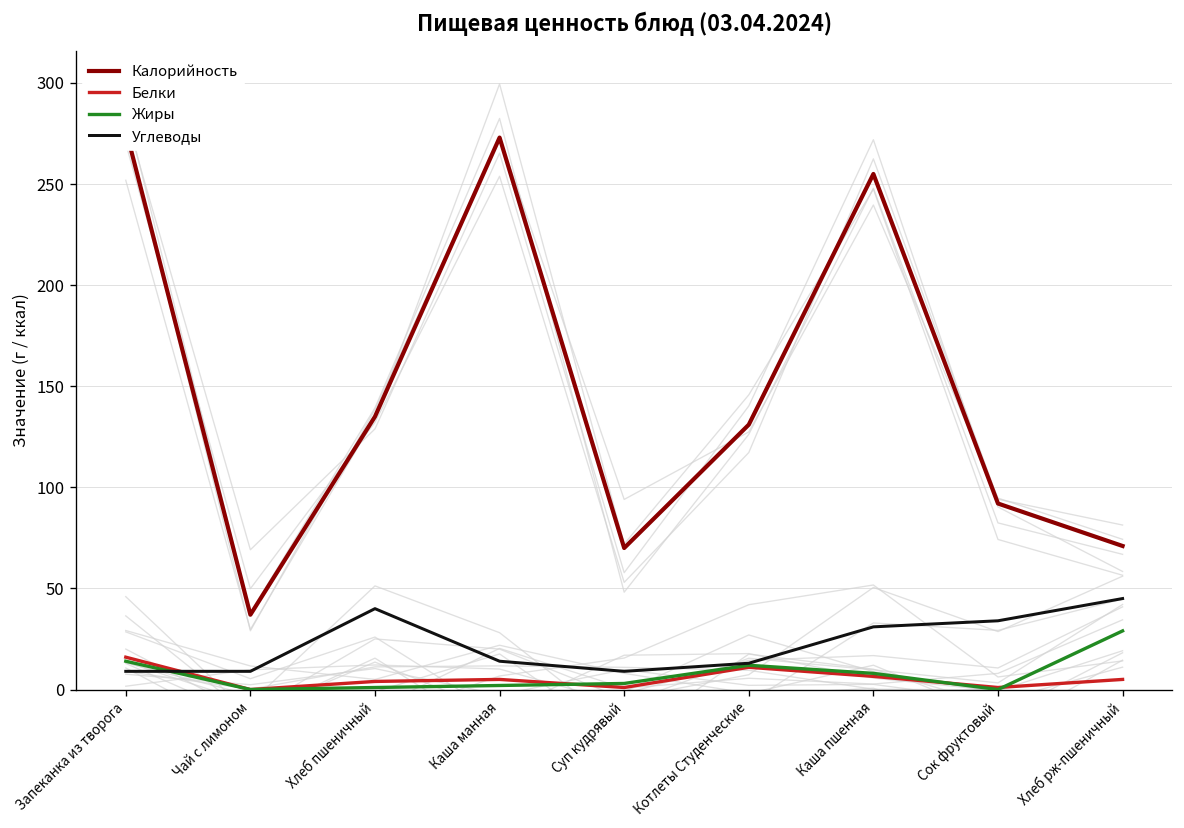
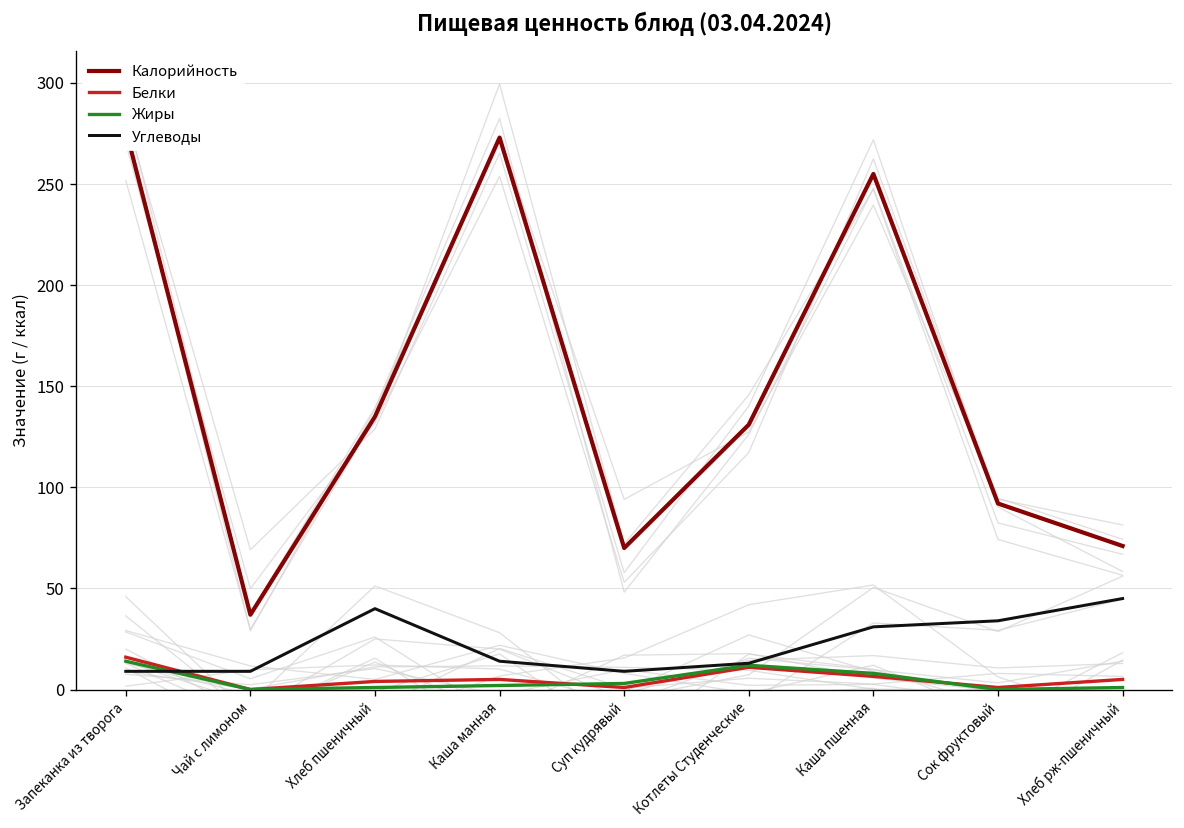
Жиры, Хлеб рж-пшеничный: 29 -> 1
